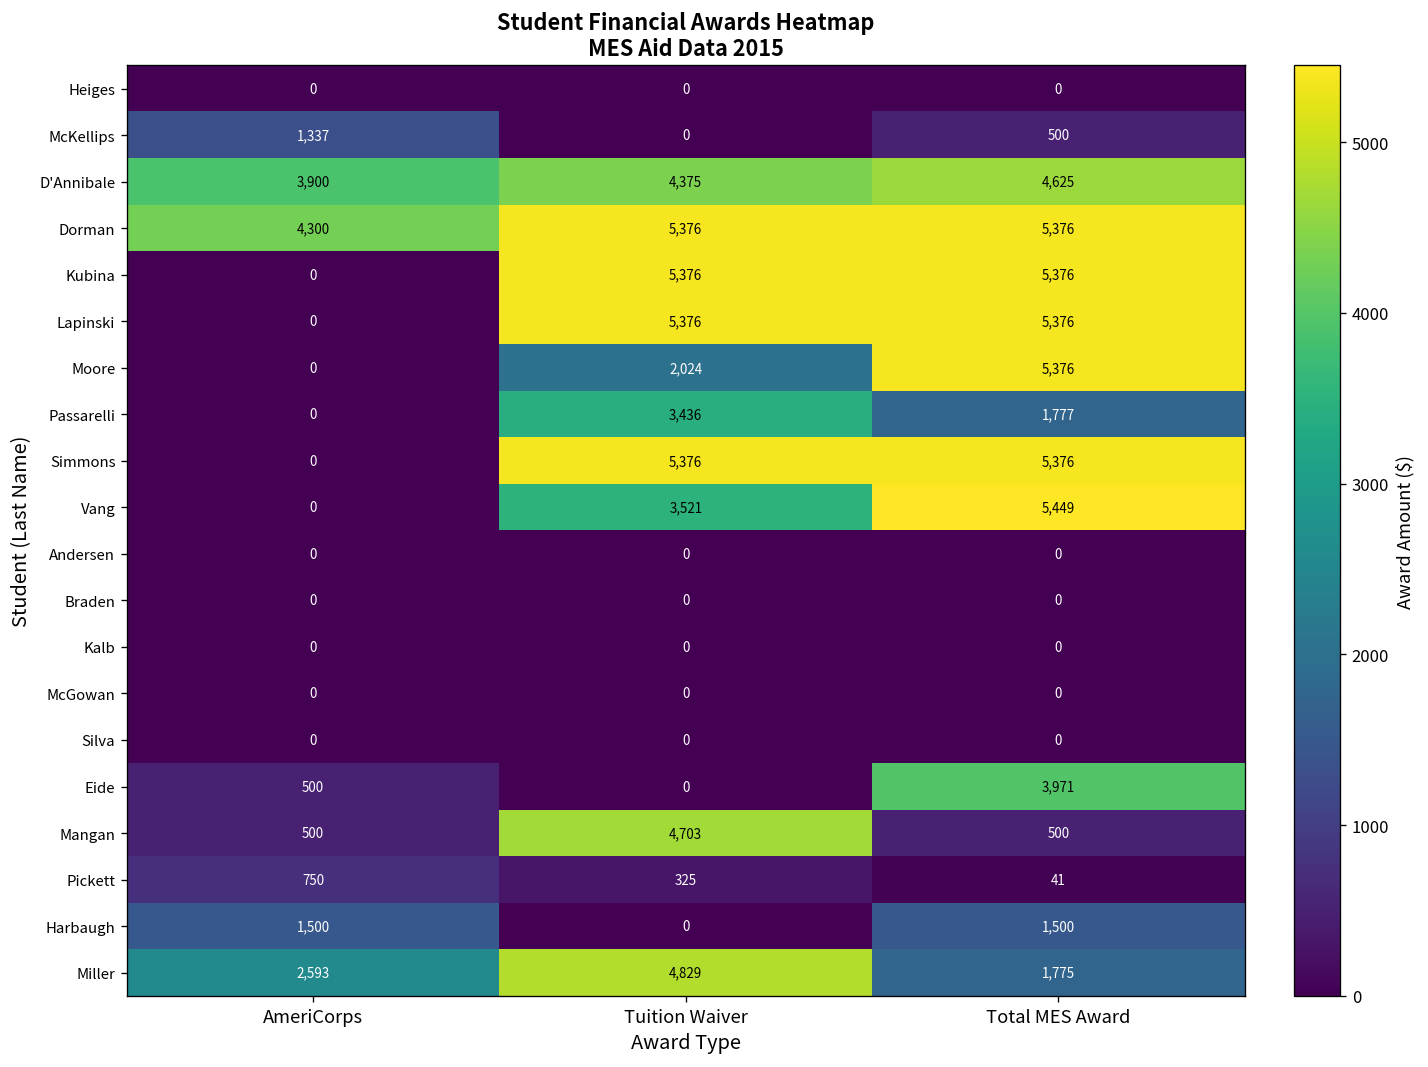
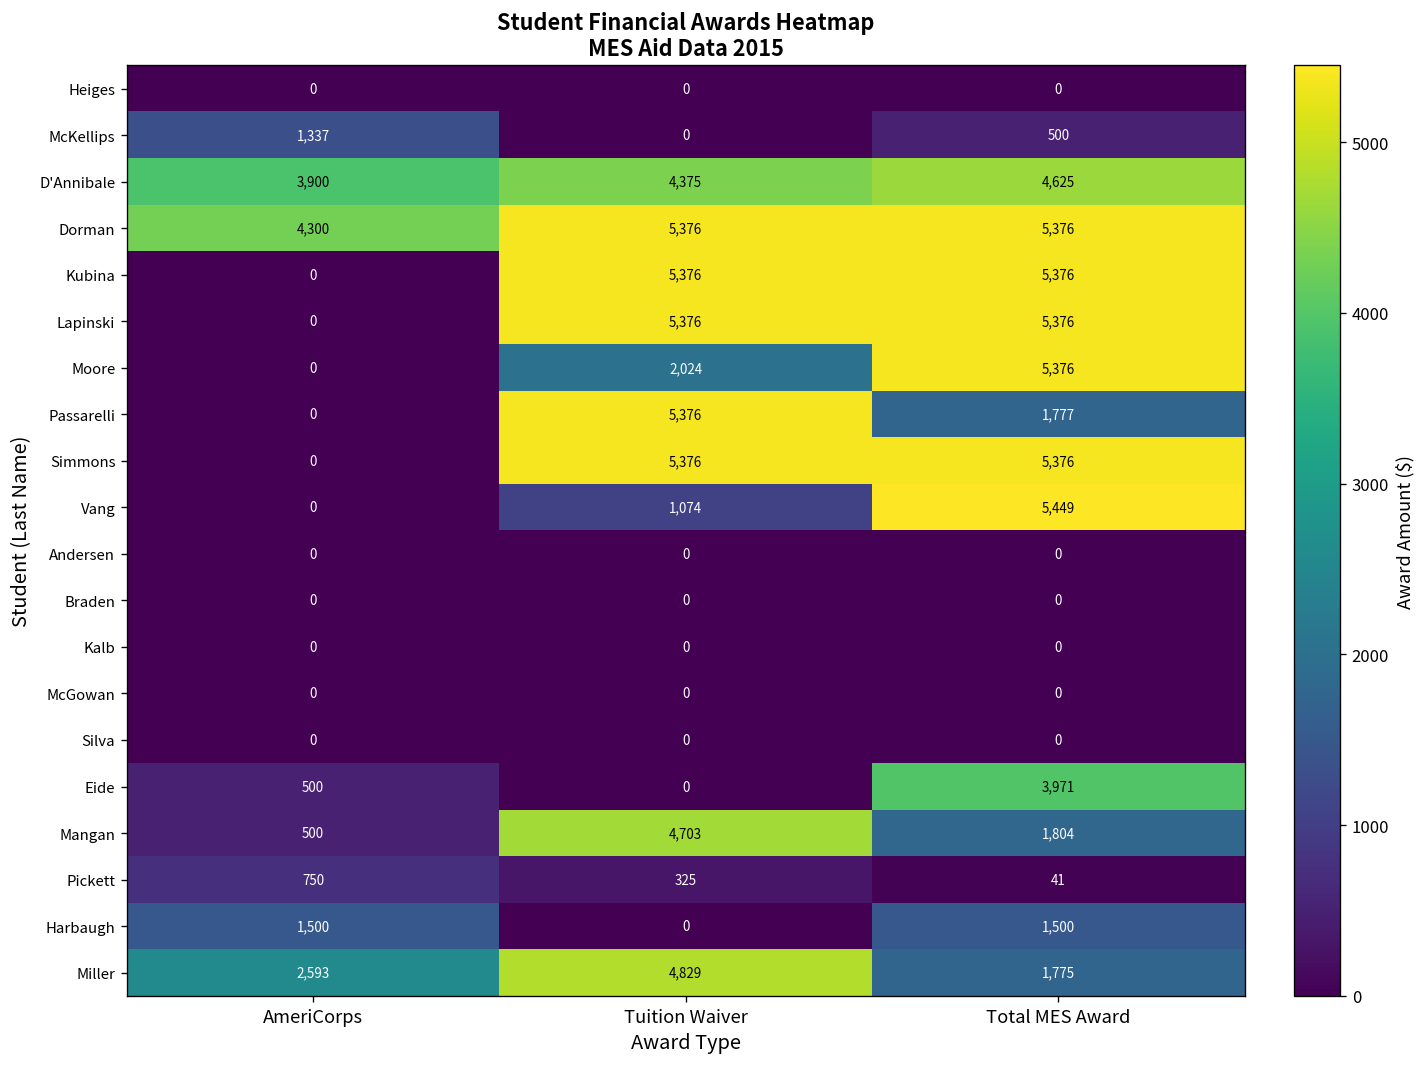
Passarelli, Tuition Waiver: 3,436 -> 5,376
Vang, Tuition Waiver: 3,521 -> 1,074
Mangan, Total MES Award: 500 -> 1,804
